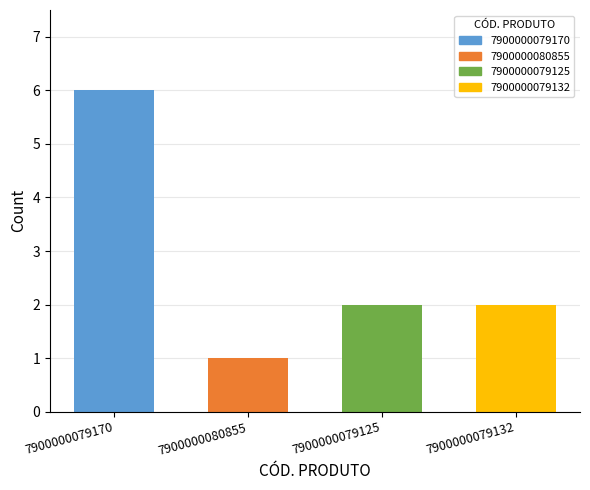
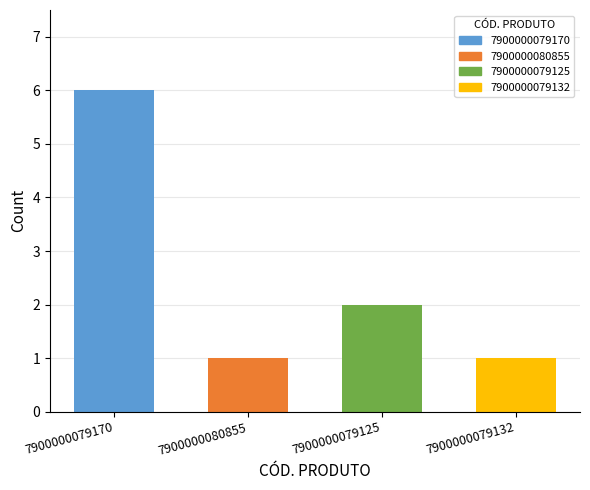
7900000079132: 2 -> 1
